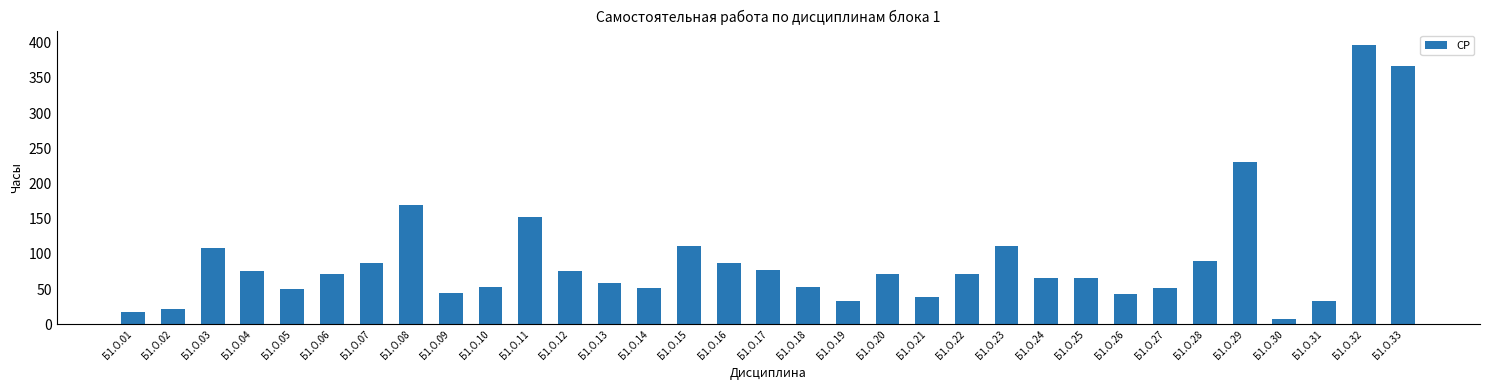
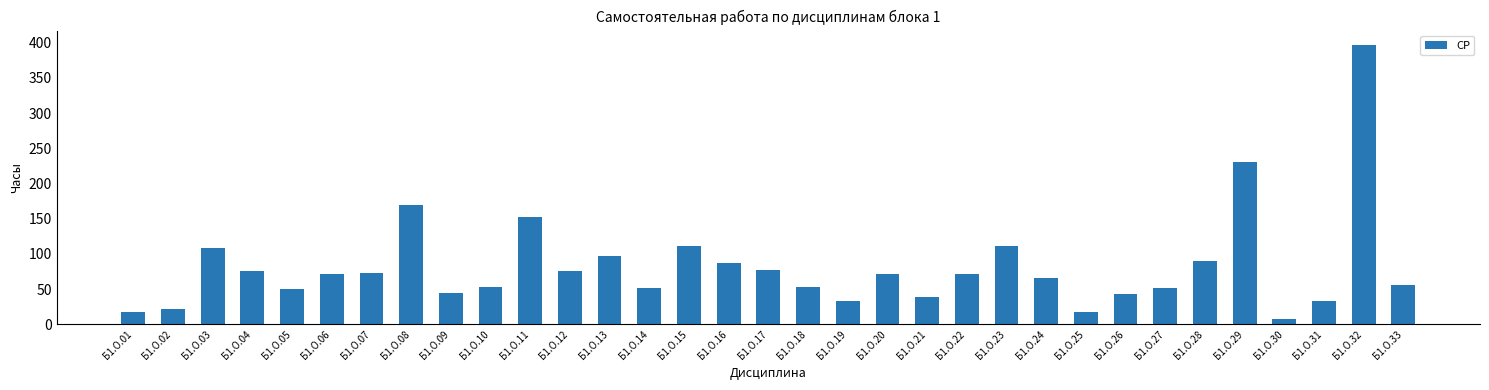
Б1.О.07: 90 -> 70
Б1.О.13: 60 -> 100
Б1.О.25: 70 -> 20
Б1.О.33: 370 -> 60
